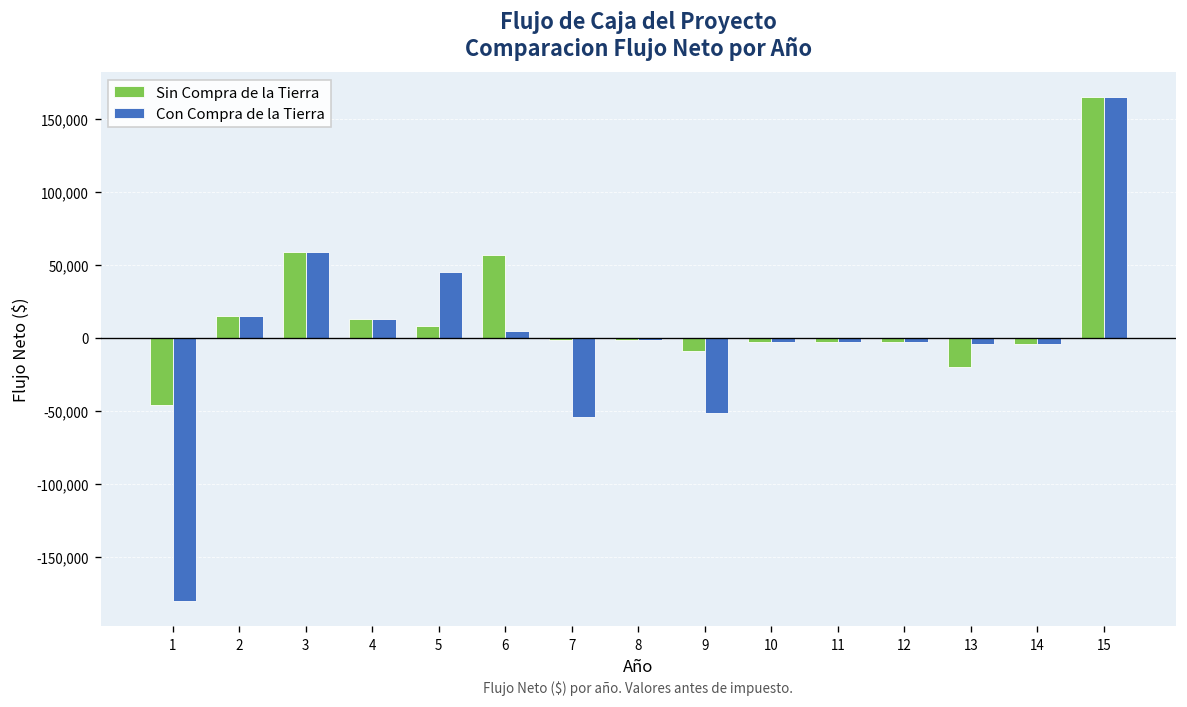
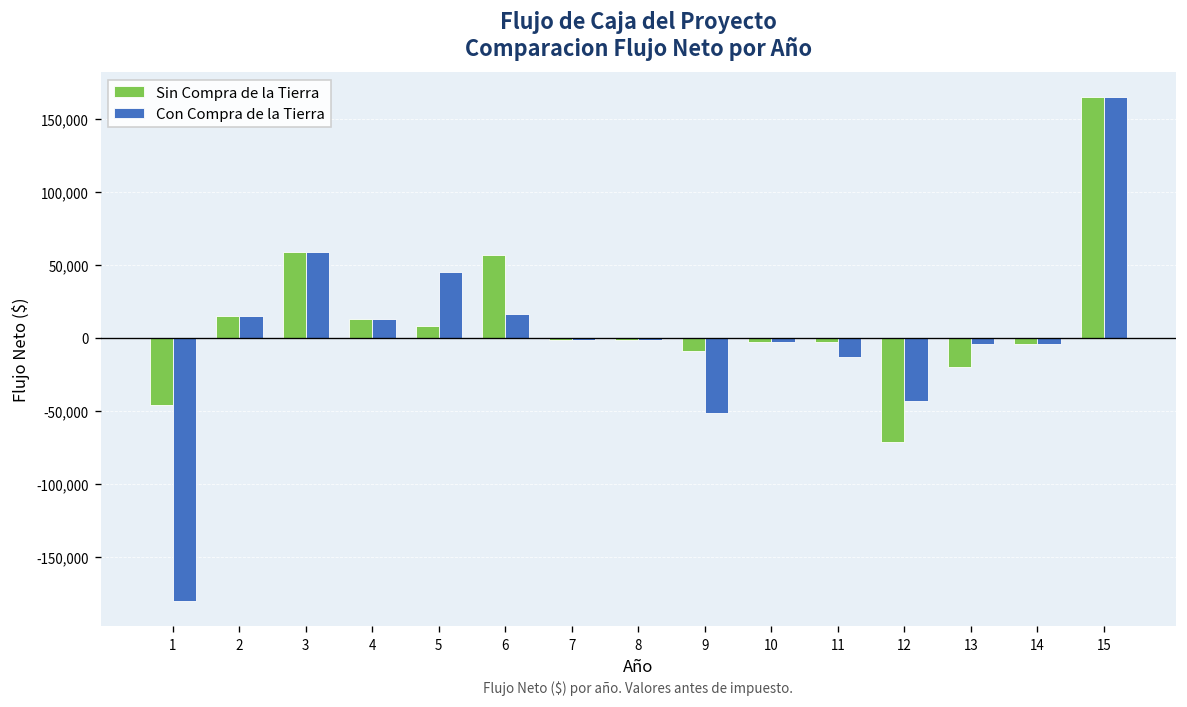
Con Compra de la Tierra, 6: 5,000 -> 16,000
Con Compra de la Tierra, 7: -54,000 -> -2,000
Con Compra de la Tierra, 11: -3,000 -> -13,000
Sin Compra de la Tierra, 12: -3,000 -> -72,000
Con Compra de la Tierra, 12: -3,000 -> -44,000
